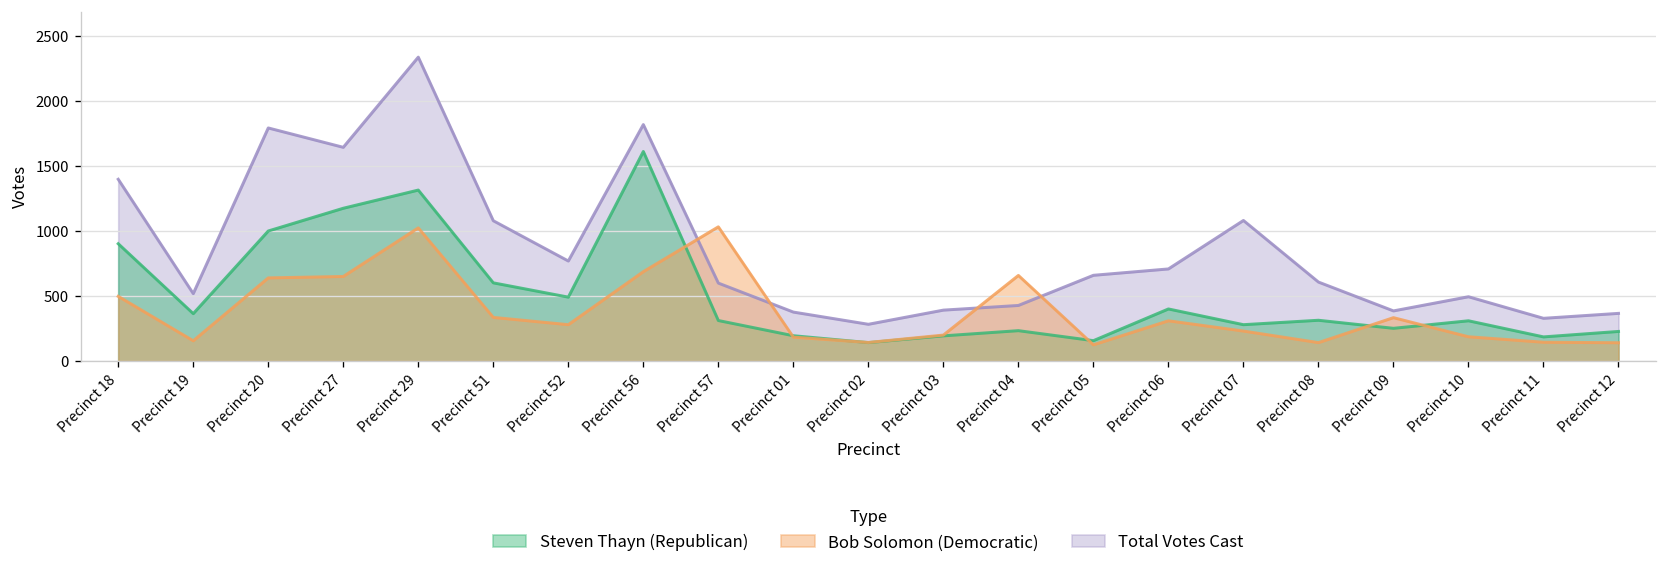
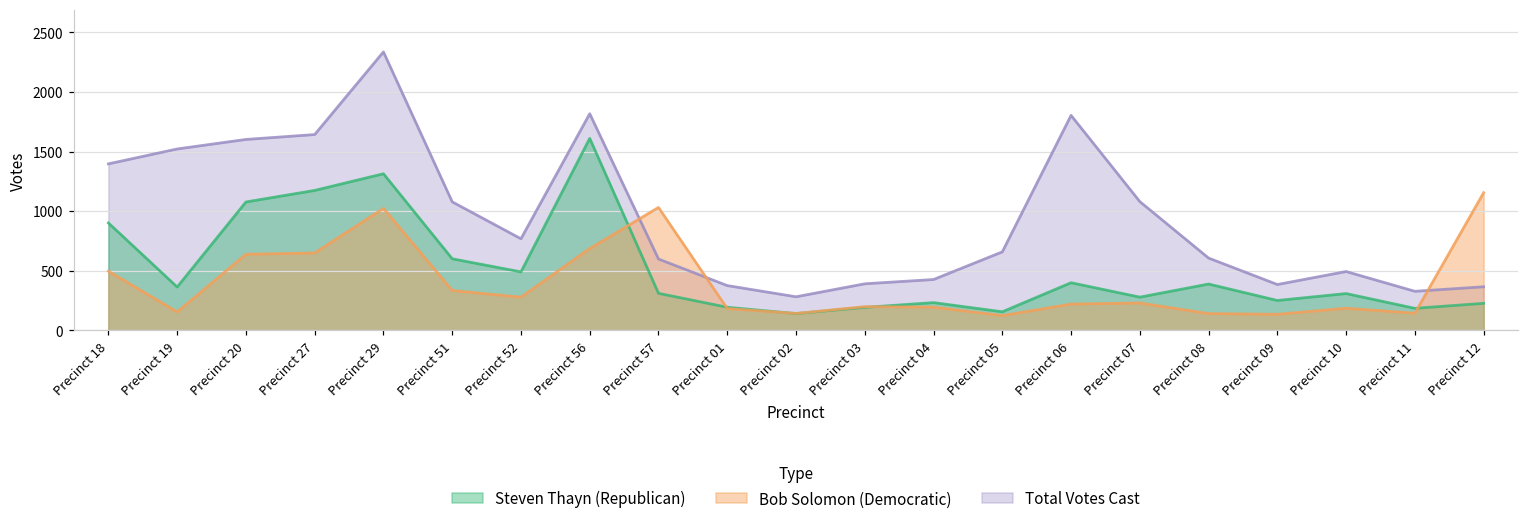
Total Votes Cast, Precinct 19: 520 -> 1520
Total Votes Cast, Precinct 20: 1790 -> 1600
Steven Thayn (Republican), Precinct 20: 1000 -> 1080
Bob Solomon (Democratic), Precinct 04: 660 -> 190
Total Votes Cast, Precinct 06: 710 -> 1800
Bob Solomon (Democratic), Precinct 06: 310 -> 220
Steven Thayn (Republican), Precinct 08: 310 -> 390
Bob Solomon (Democratic), Precinct 09: 330 -> 130
Bob Solomon (Democratic), Precinct 12: 140 -> 1160
